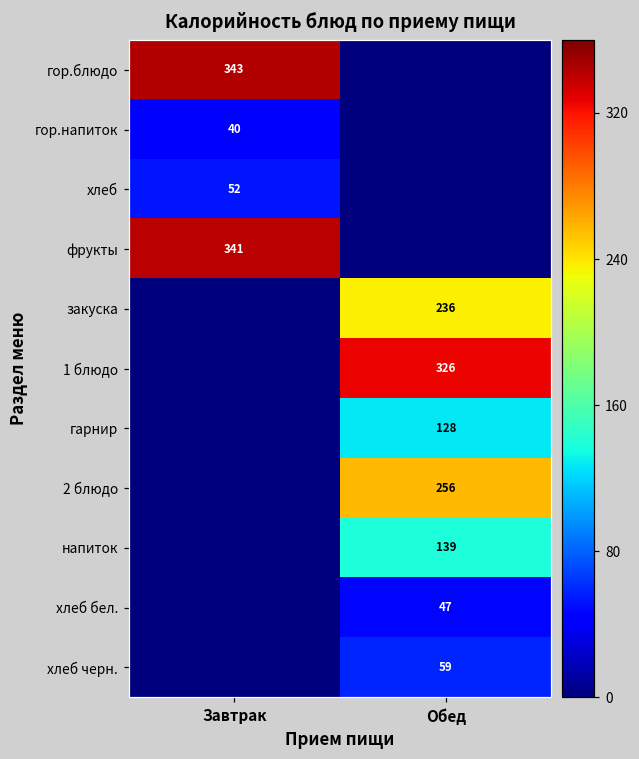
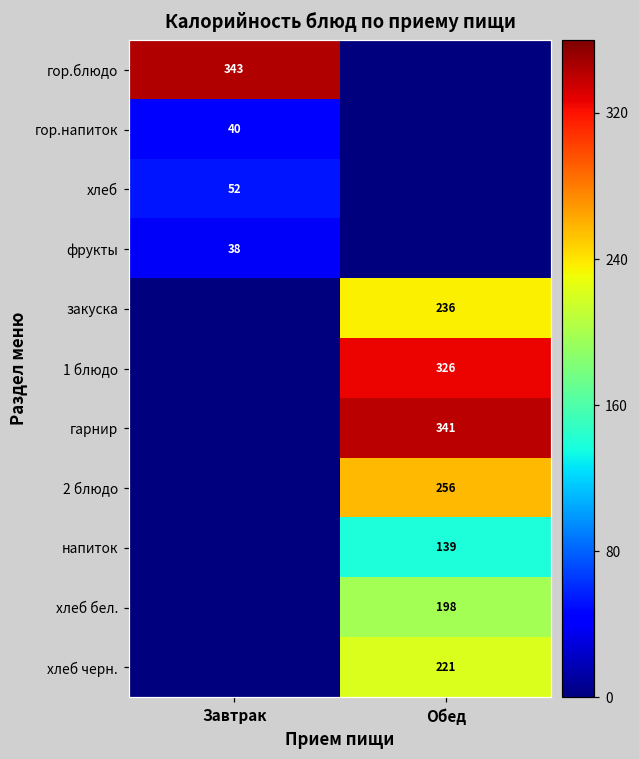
фрукты, Завтрак: 341 -> 38
гарнир, Обед: 128 -> 341
хлеб бел., Обед: 47 -> 198
хлеб черн., Обед: 59 -> 221
